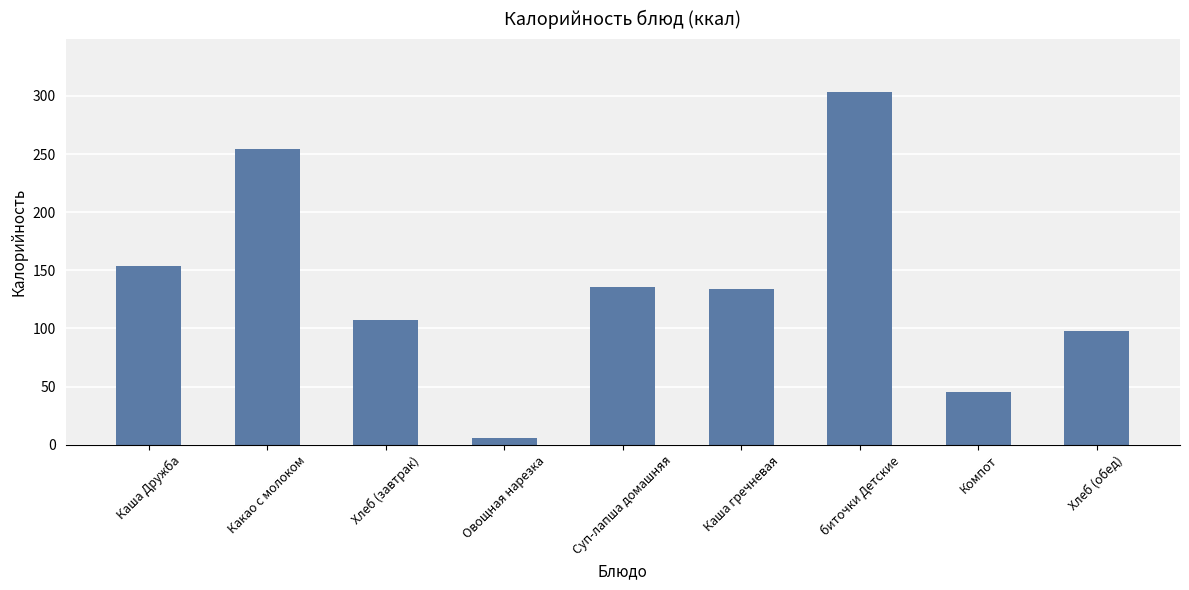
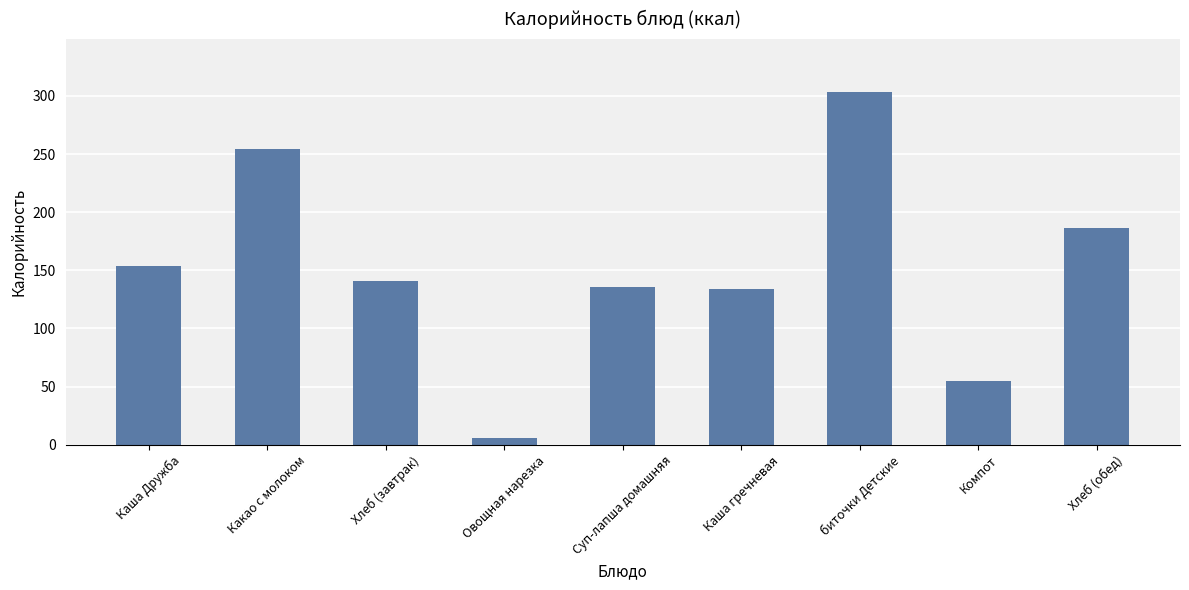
Хлеб (завтрак): 107 -> 141
Компот: 45 -> 55
Хлеб (обед): 98 -> 187
